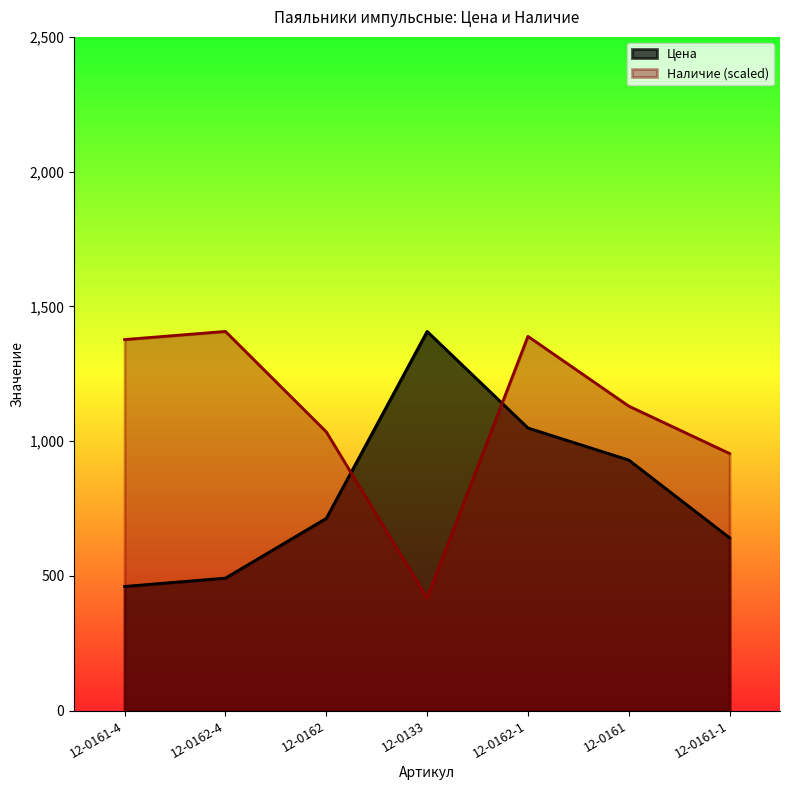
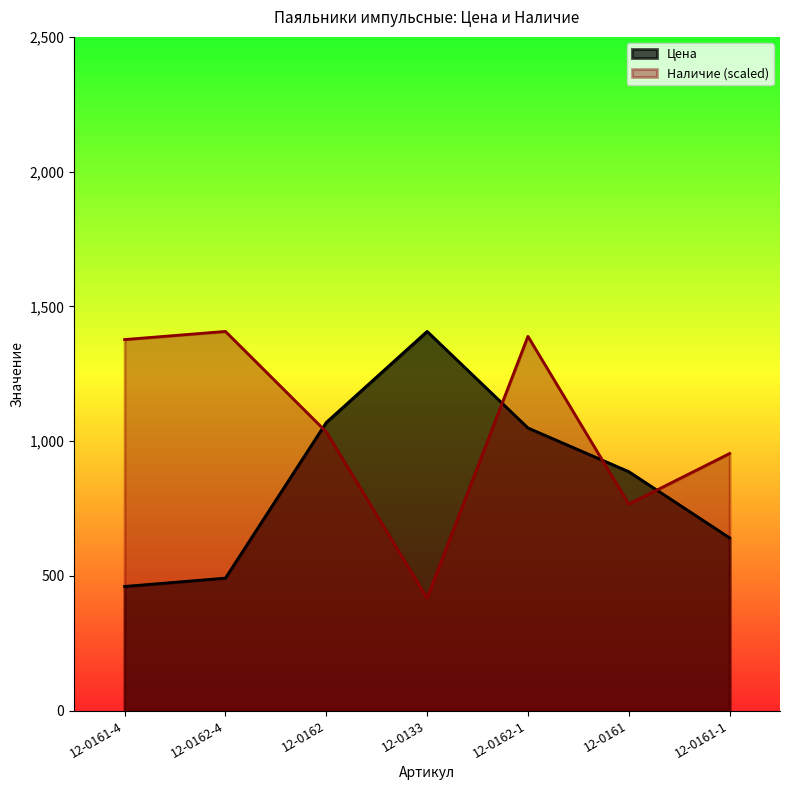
Цена, 12-0162: 710 -> 1,070
Цена, 12-0161: 930 -> 890
Наличие (scaled), 12-0161: 1,130 -> 770
